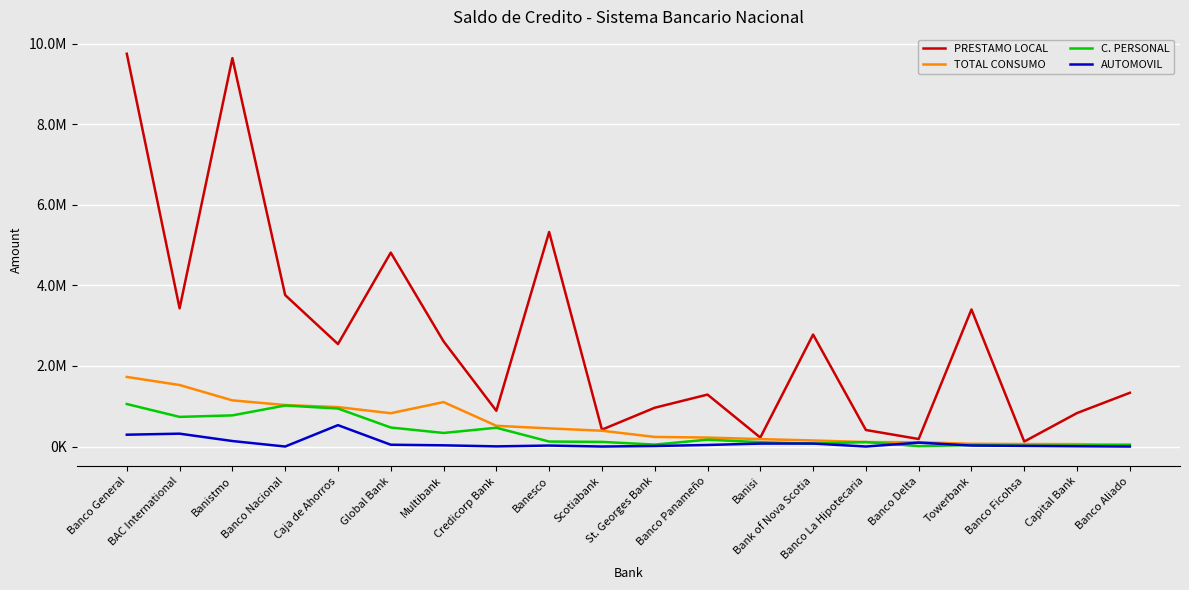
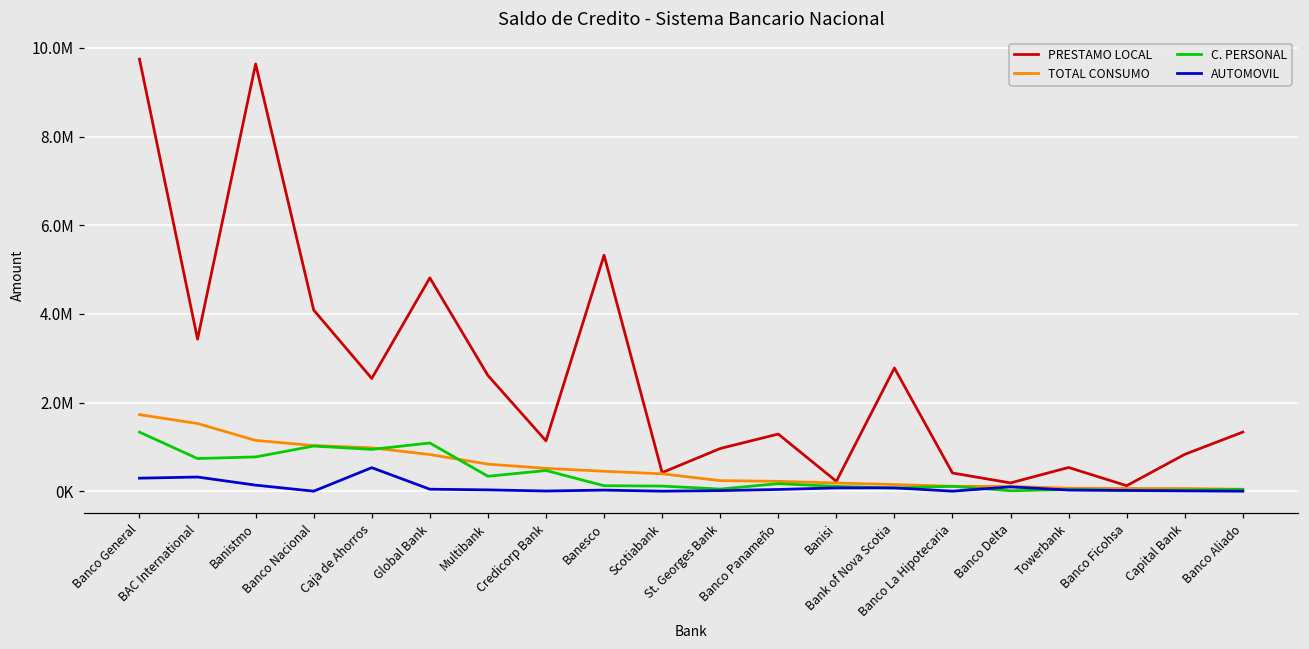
C. PERSONAL, Banco General: 1100000 -> 1300000
PRESTAMO LOCAL, Banco Nacional: 3800000 -> 4100000
C. PERSONAL, Global Bank: 500000 -> 1100000
TOTAL CONSUMO, Multibank: 1100000 -> 600000
PRESTAMO LOCAL, Credicorp Bank: 900000 -> 1100000
PRESTAMO LOCAL, Towerbank: 3400000 -> 500000
